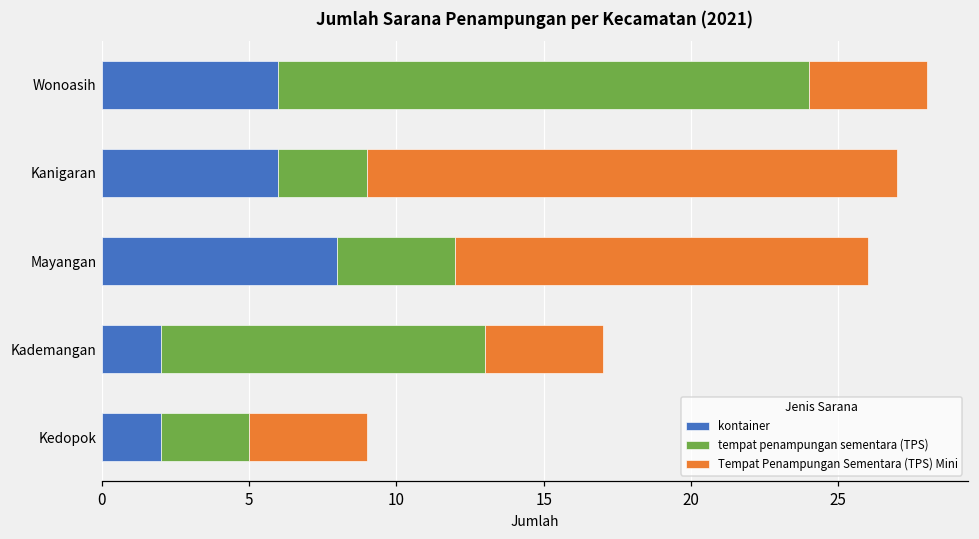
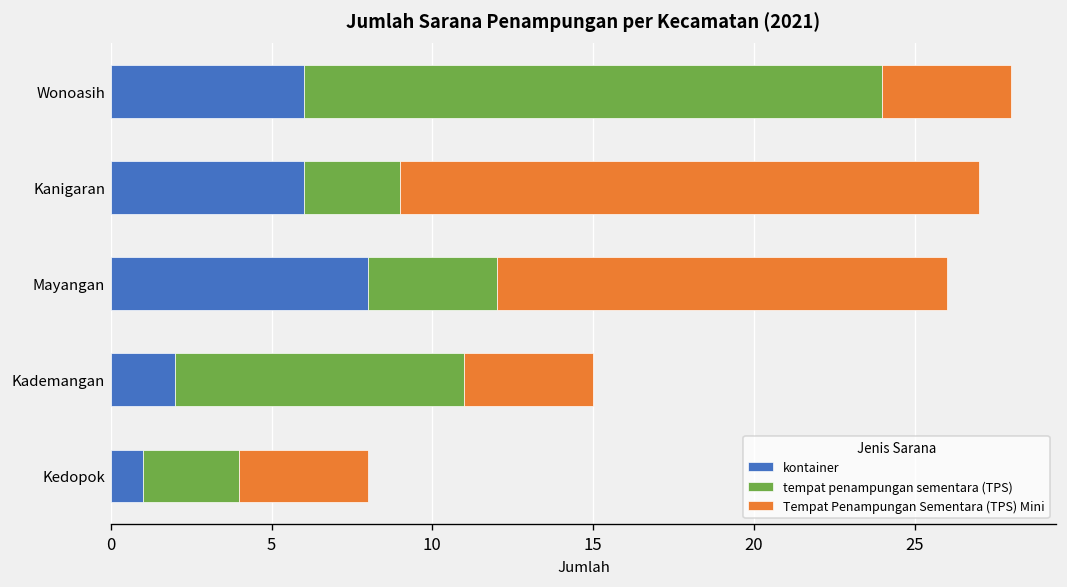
tempat penampungan sementara (TPS), Kademangan: 11 -> 9
kontainer, Kedopok: 2 -> 1
